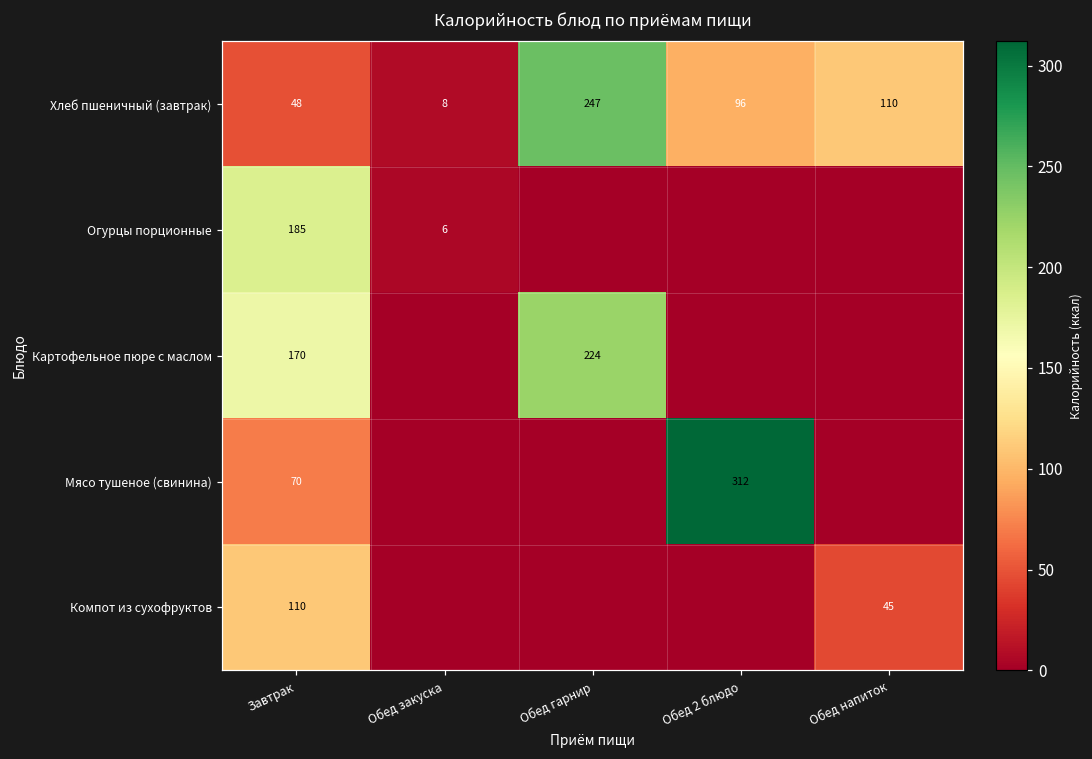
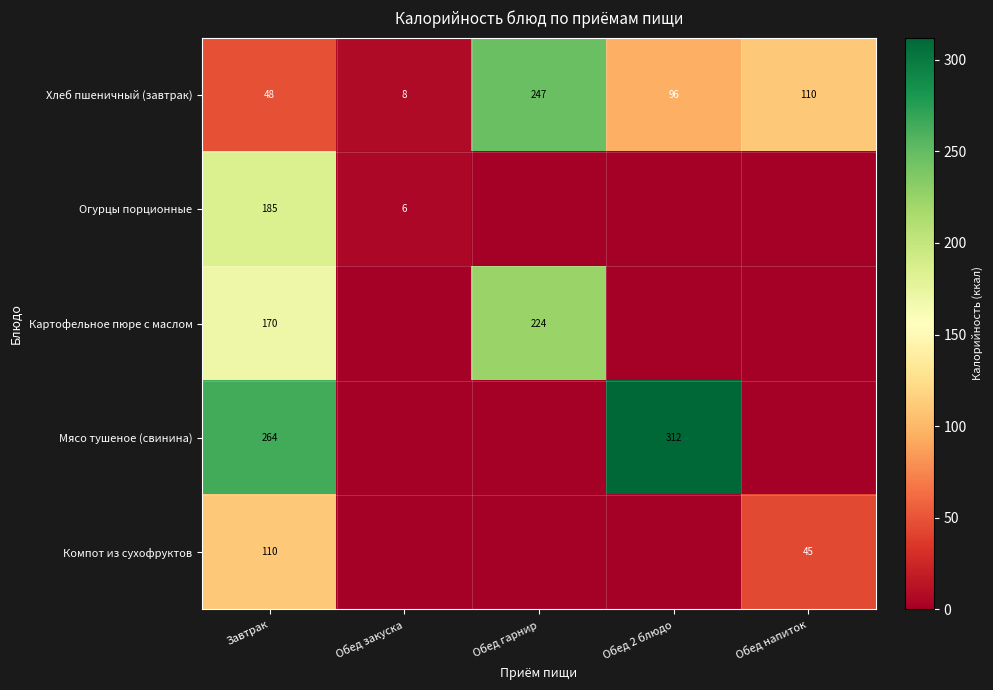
Мясо тушеное (свинина), Завтрак: 70 -> 264
